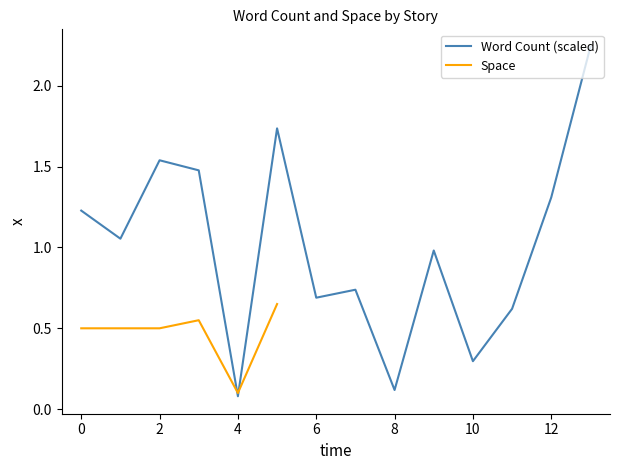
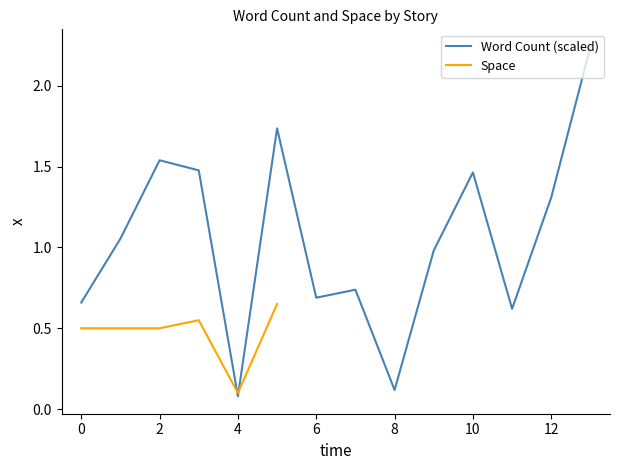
Word Count (scaled), 0: 1.23 -> 0.66
Word Count (scaled), 10: 0.30 -> 1.46
